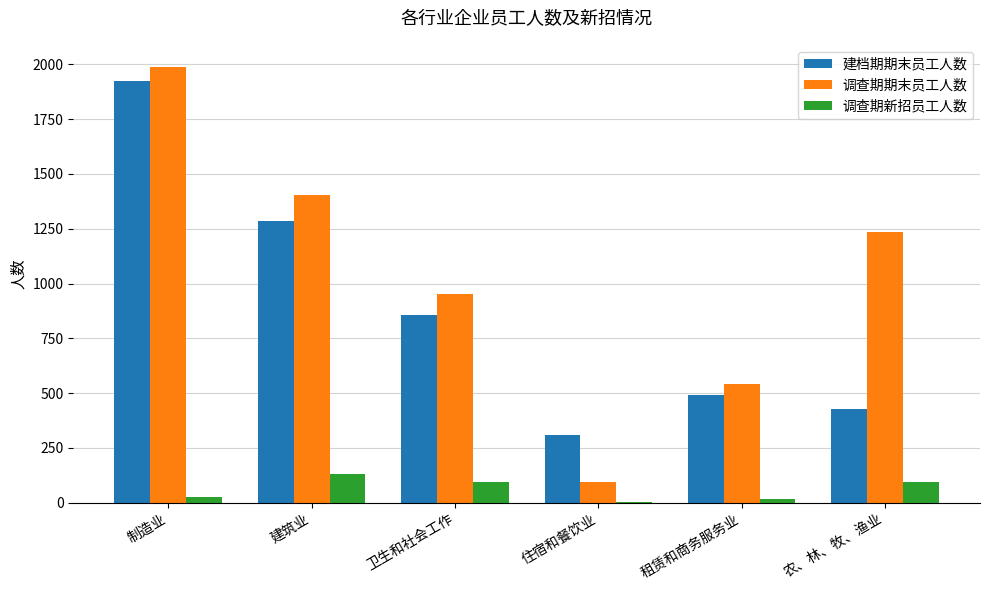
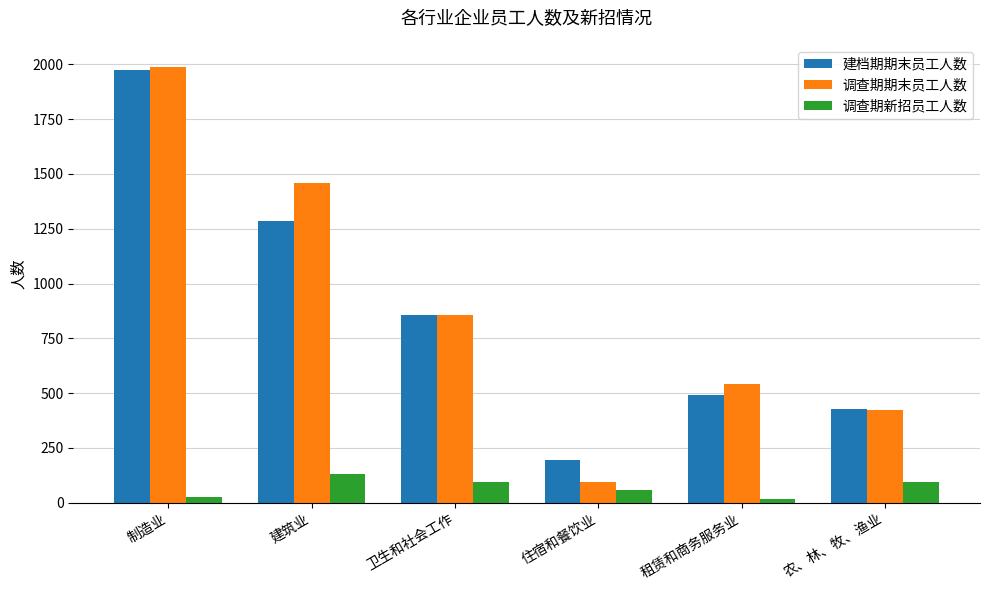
建档期期末员工人数, 制造业: 1920 -> 1980
调查期期末员工人数, 建筑业: 1400 -> 1460
调查期期末员工人数, 卫生和社会工作: 950 -> 860
建档期期末员工人数, 住宿和餐饮业: 310 -> 200
调查期新招员工人数, 住宿和餐饮业: 0 -> 60
调查期期末员工人数, 农、林、牧、渔业: 1240 -> 430
